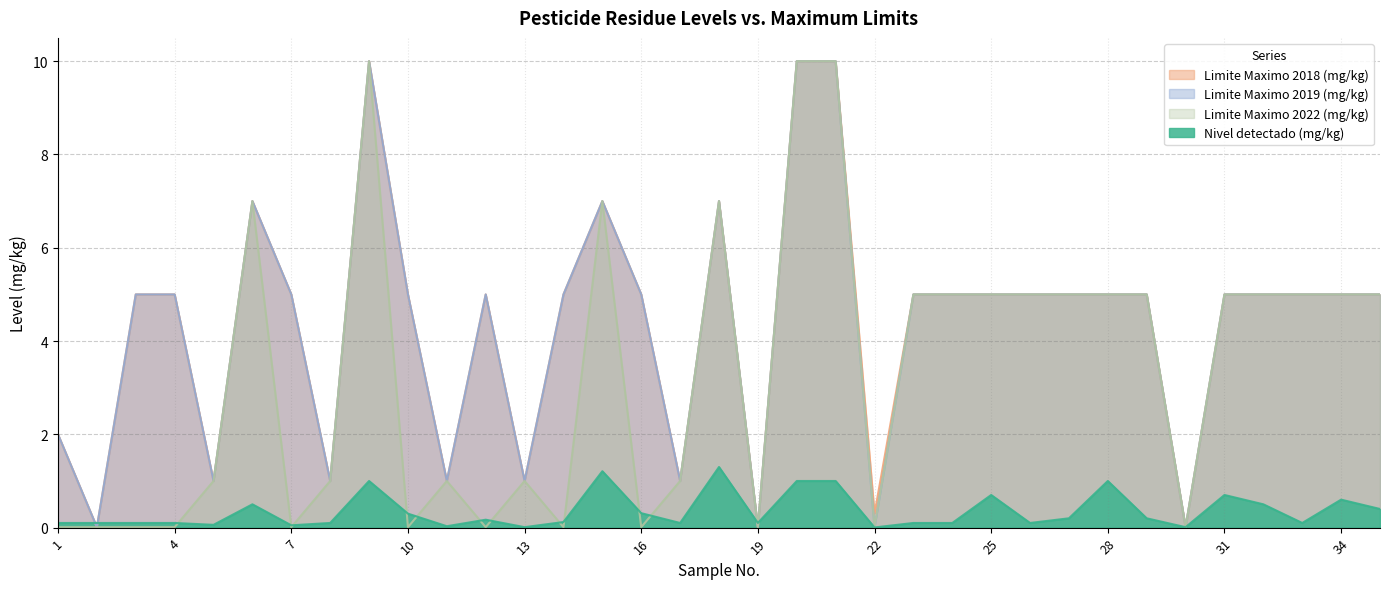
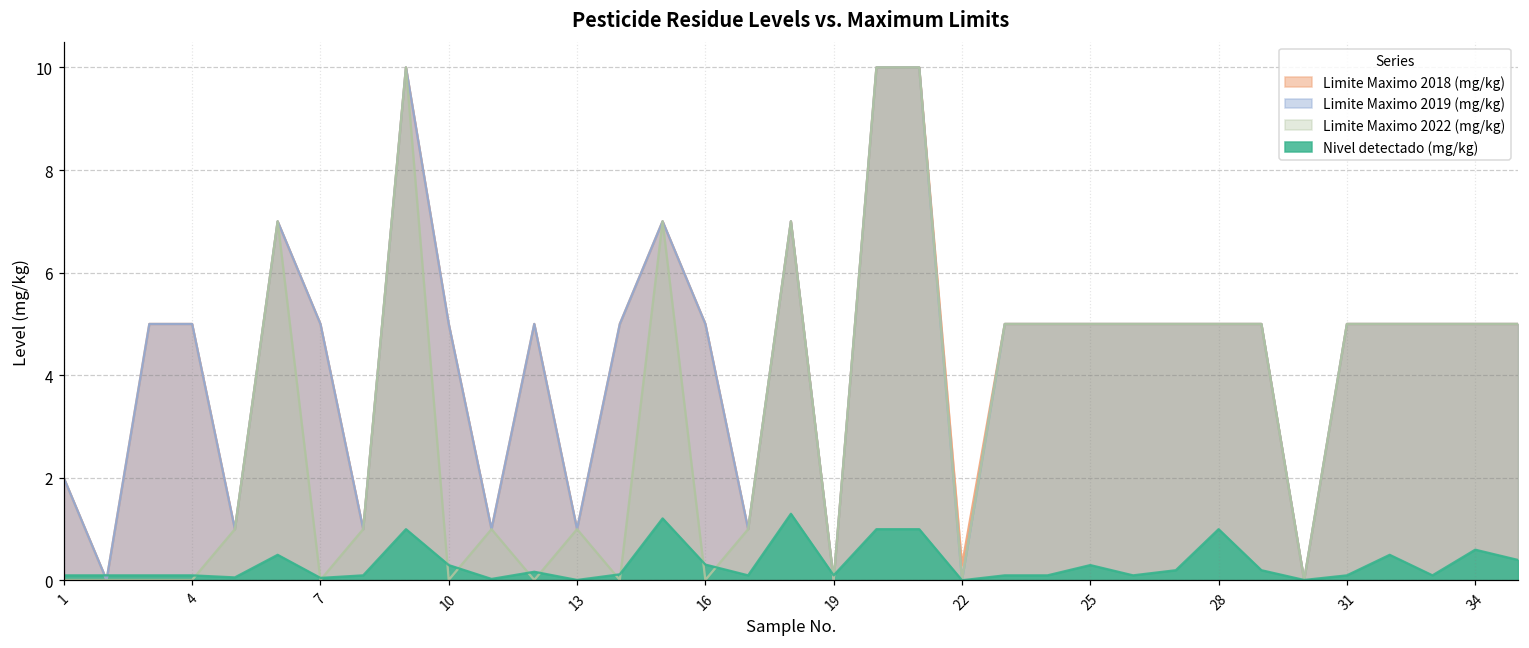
Nivel detectado (mg/kg), 25: 0.7 -> 0.3
Nivel detectado (mg/kg), 31: 0.7 -> 0.1
